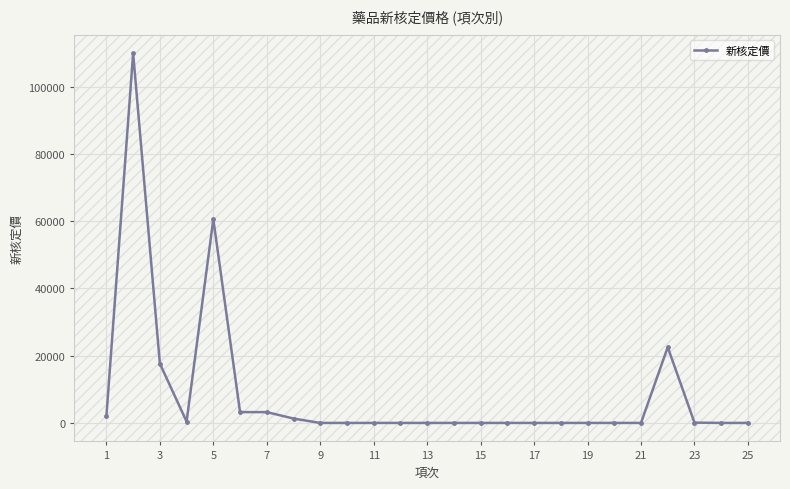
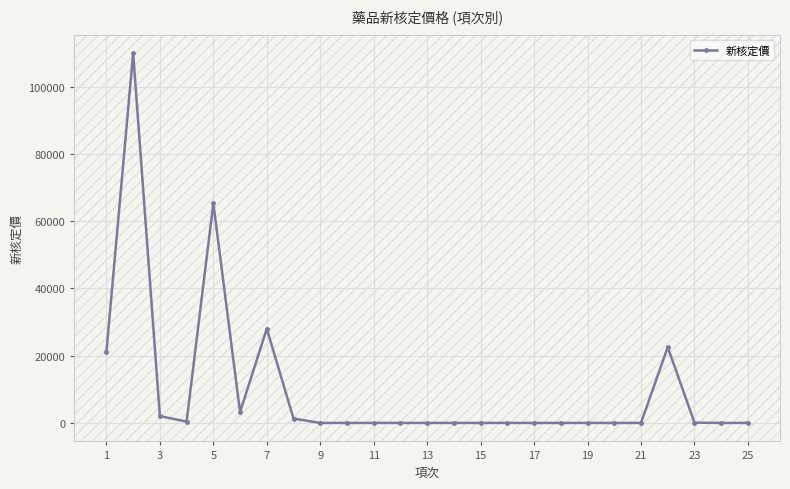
1: 2000 -> 21000
3: 18000 -> 2000
5: 61000 -> 65000
7: 3000 -> 28000
